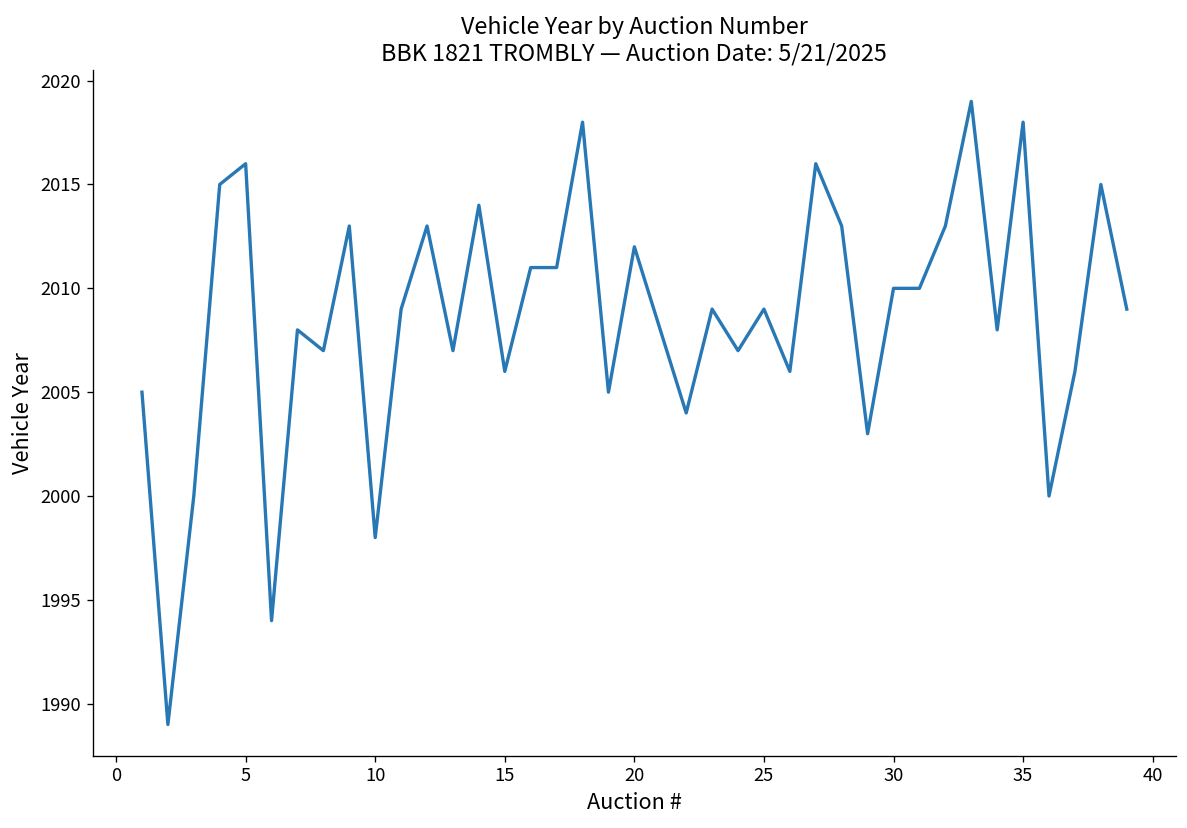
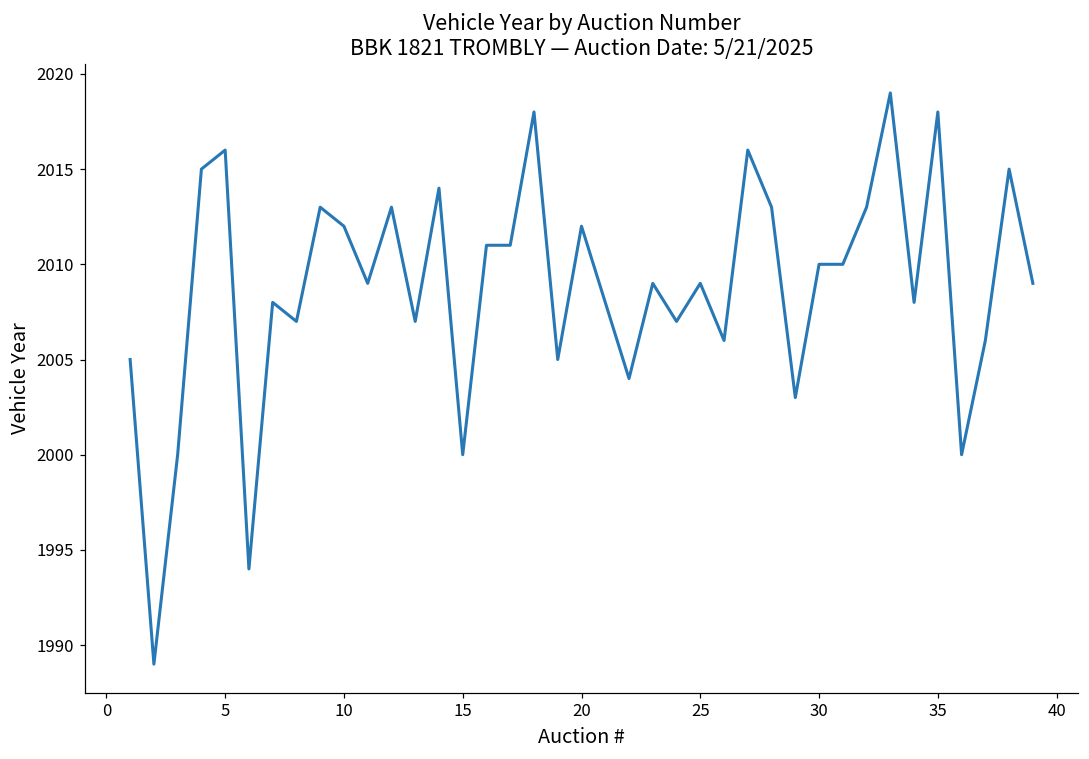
10: 1998 -> 2012
15: 2006 -> 2000
